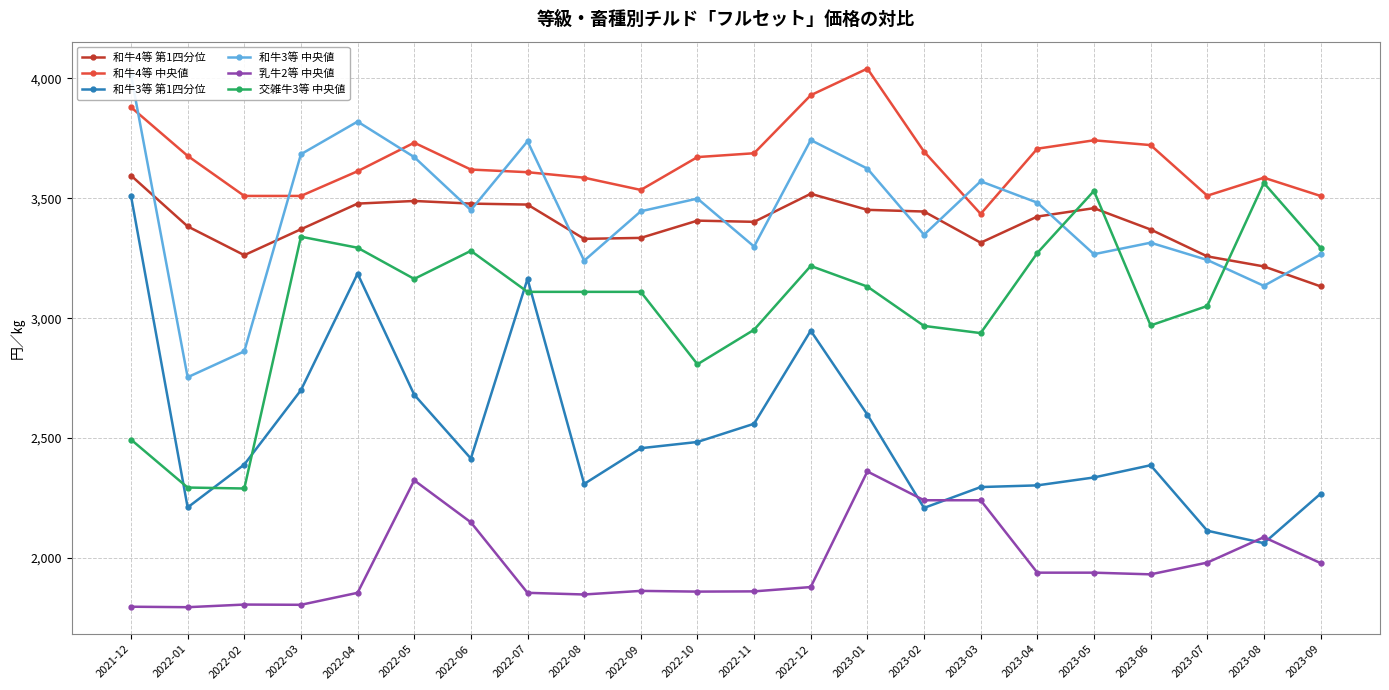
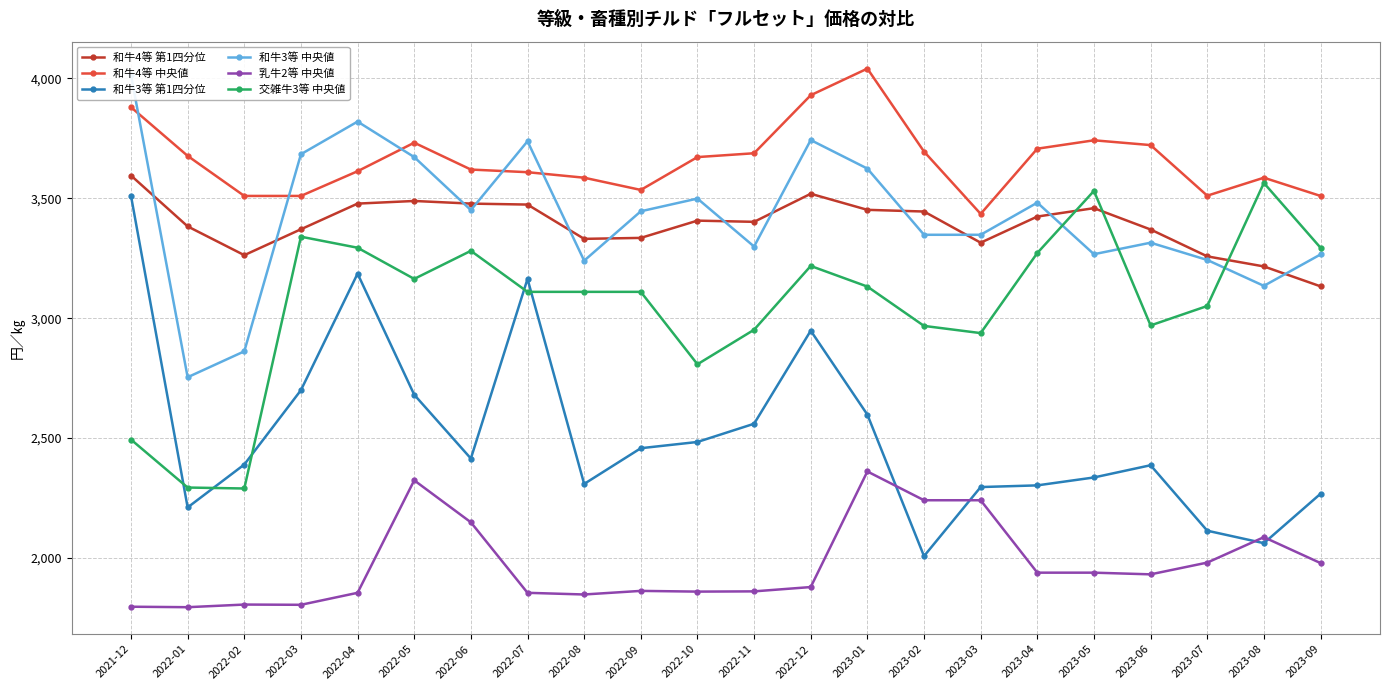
和牛3等 第1四分位, 2023-02: 2,210 -> 2,010
和牛3等 中央値, 2023-03: 3,570 -> 3,350
